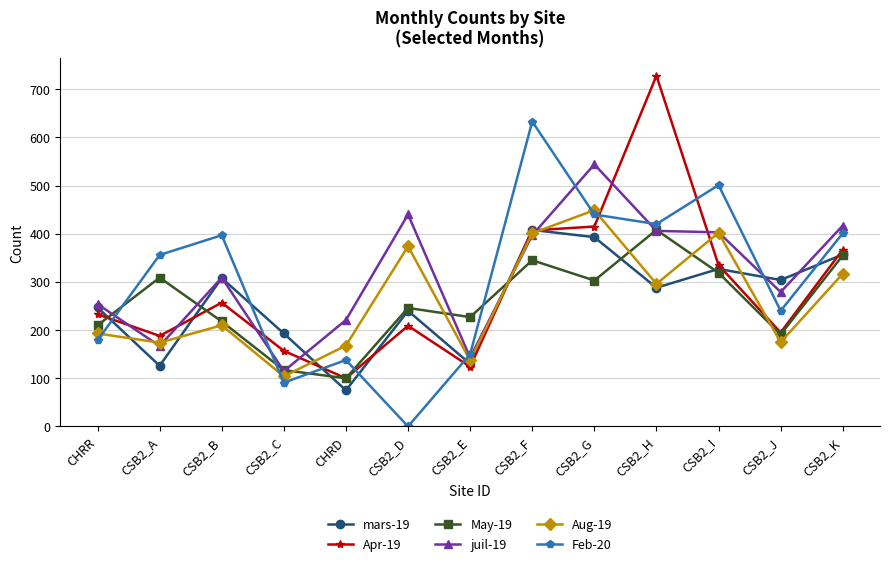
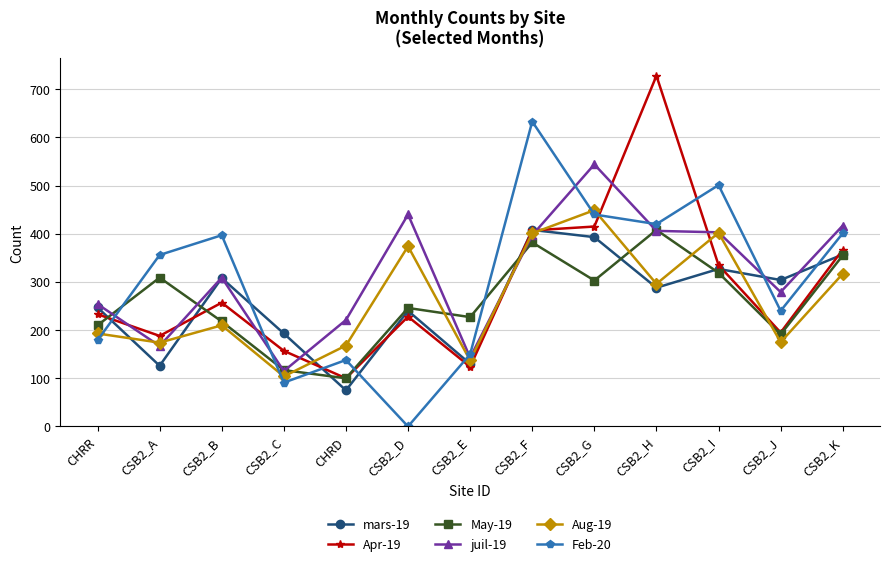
Apr-19, CSB2_D: 210 -> 230
May-19, CSB2_F: 350 -> 380
